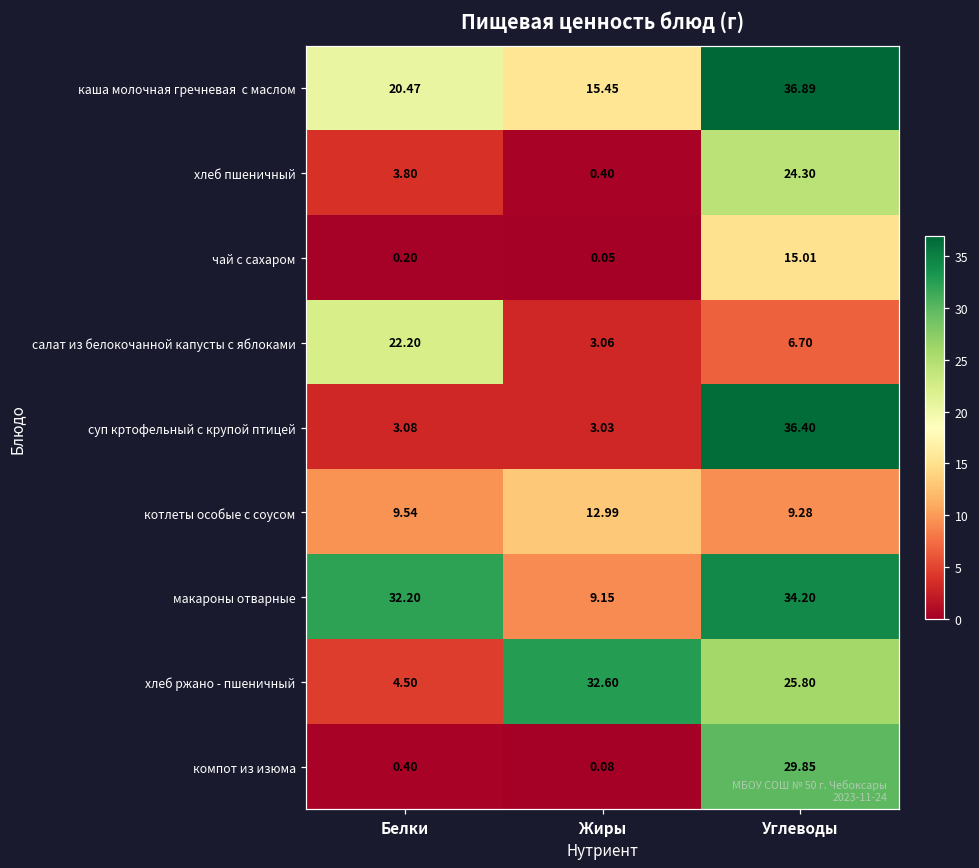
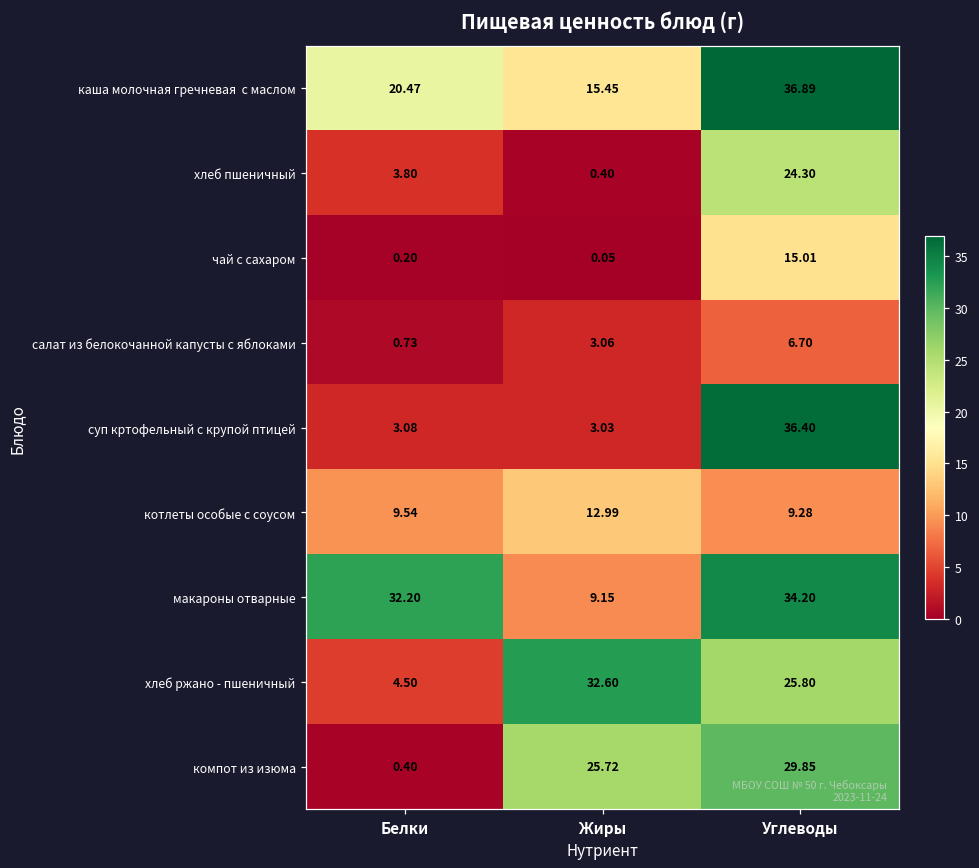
салат из белокочанной капусты с яблоками, Белки: 22.20 -> 0.73
компот из изюма, Жиры: 0.08 -> 25.72
